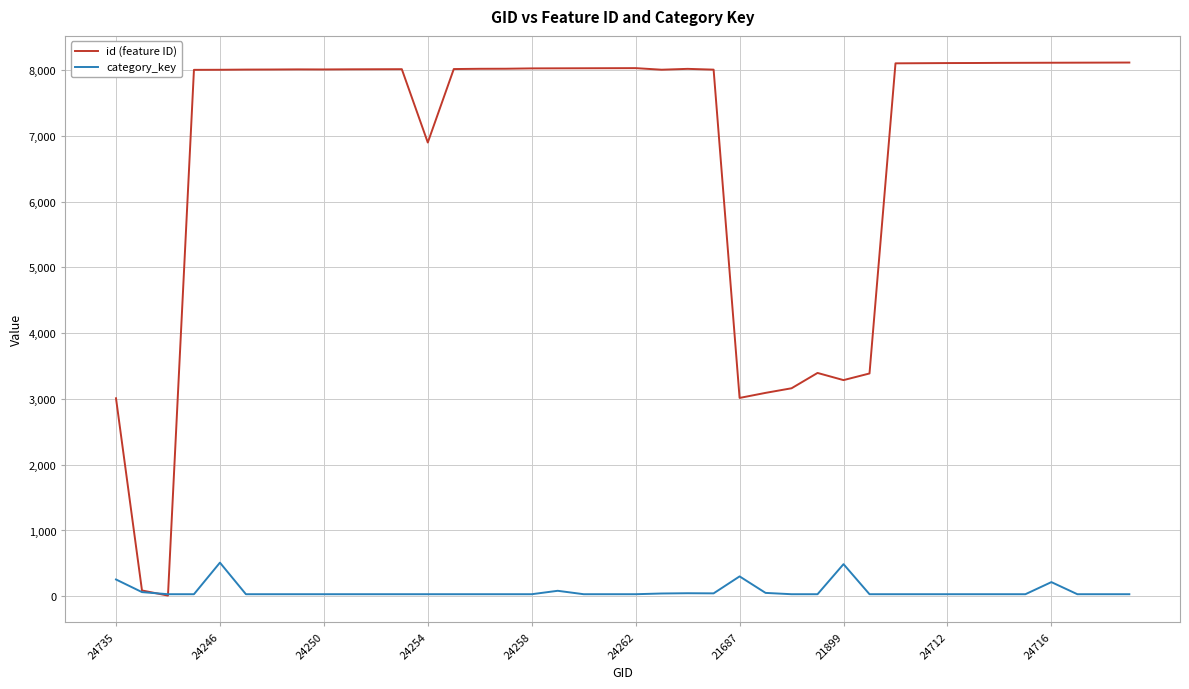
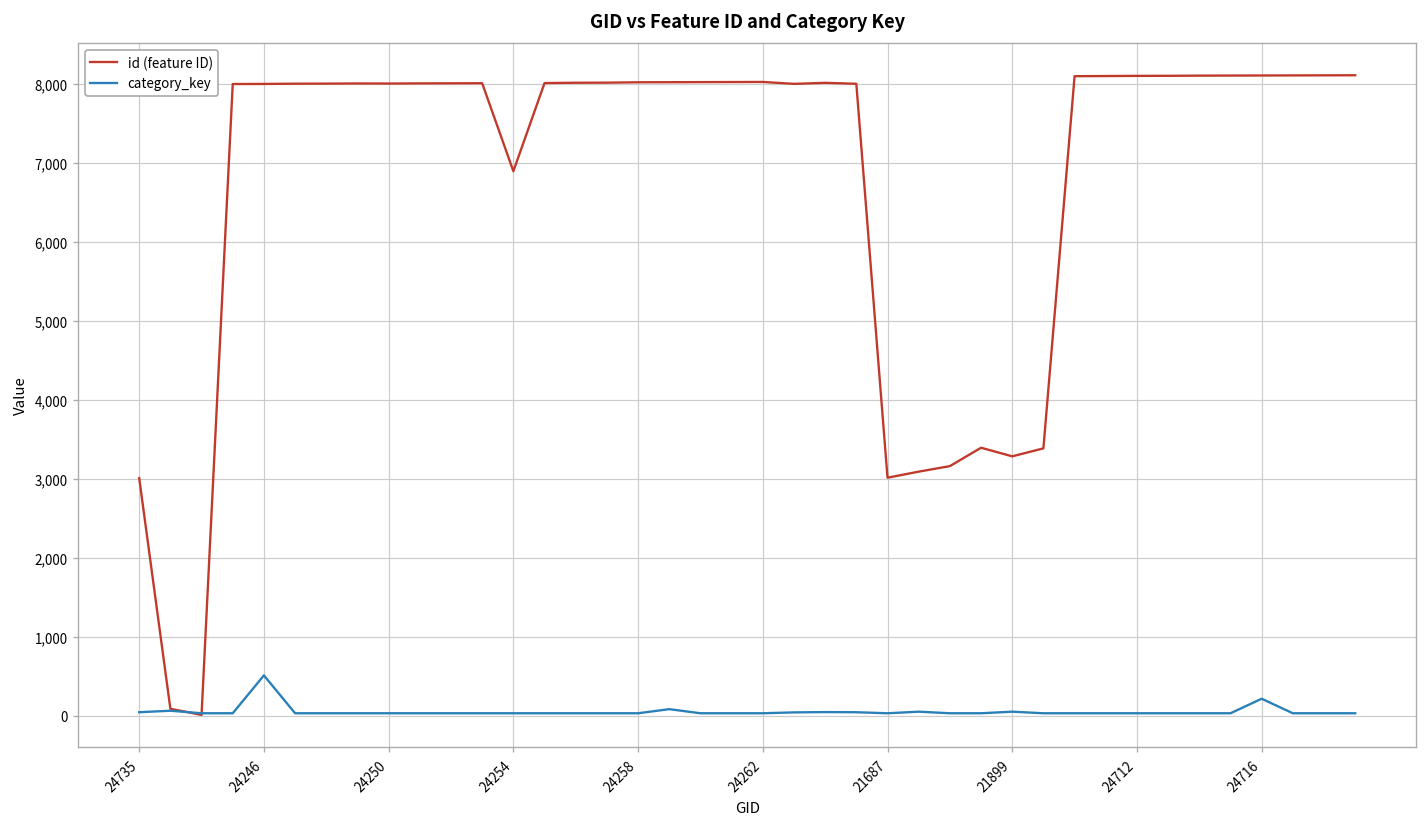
category_key, 24735: 300 -> 0
category_key, 21687: 300 -> 0
category_key, 21899: 500 -> 100
